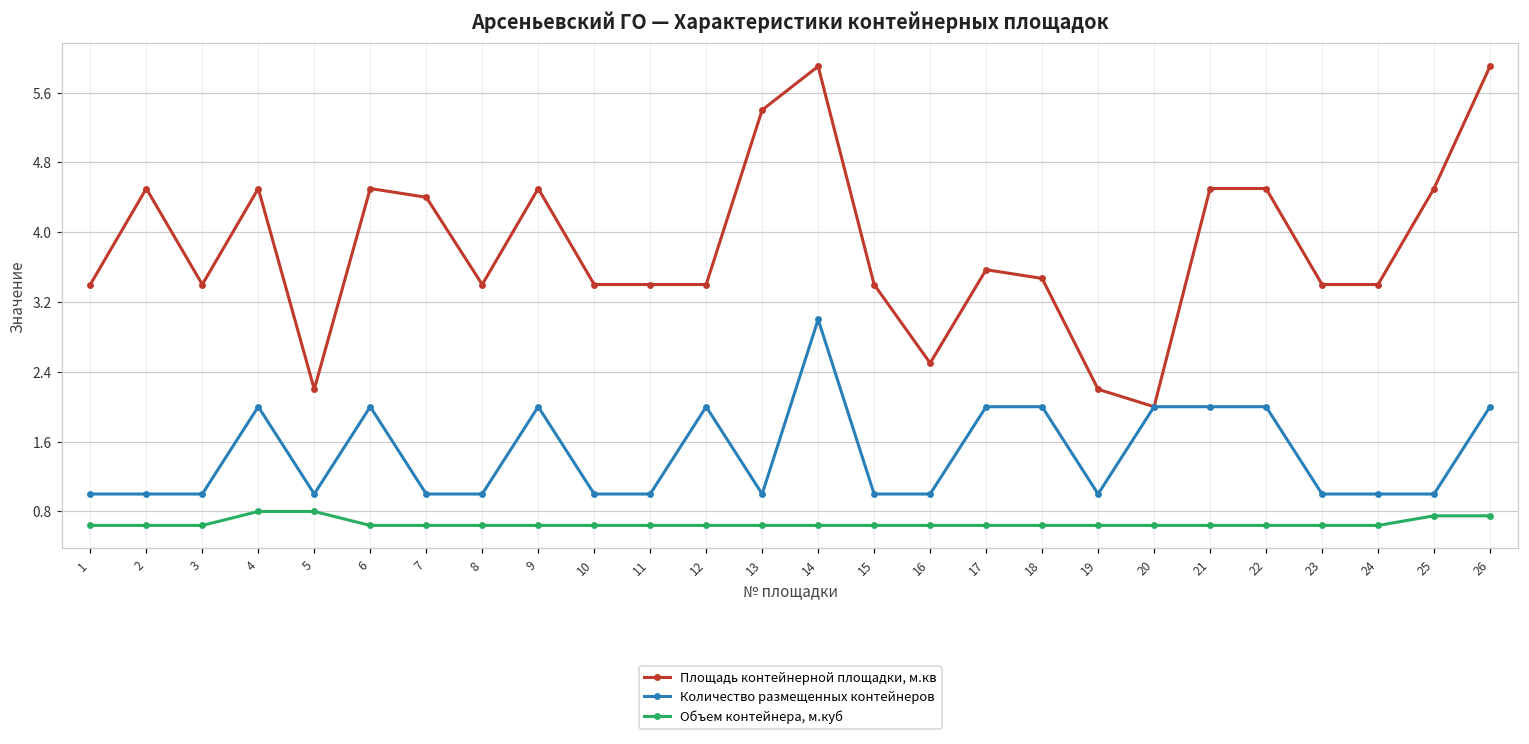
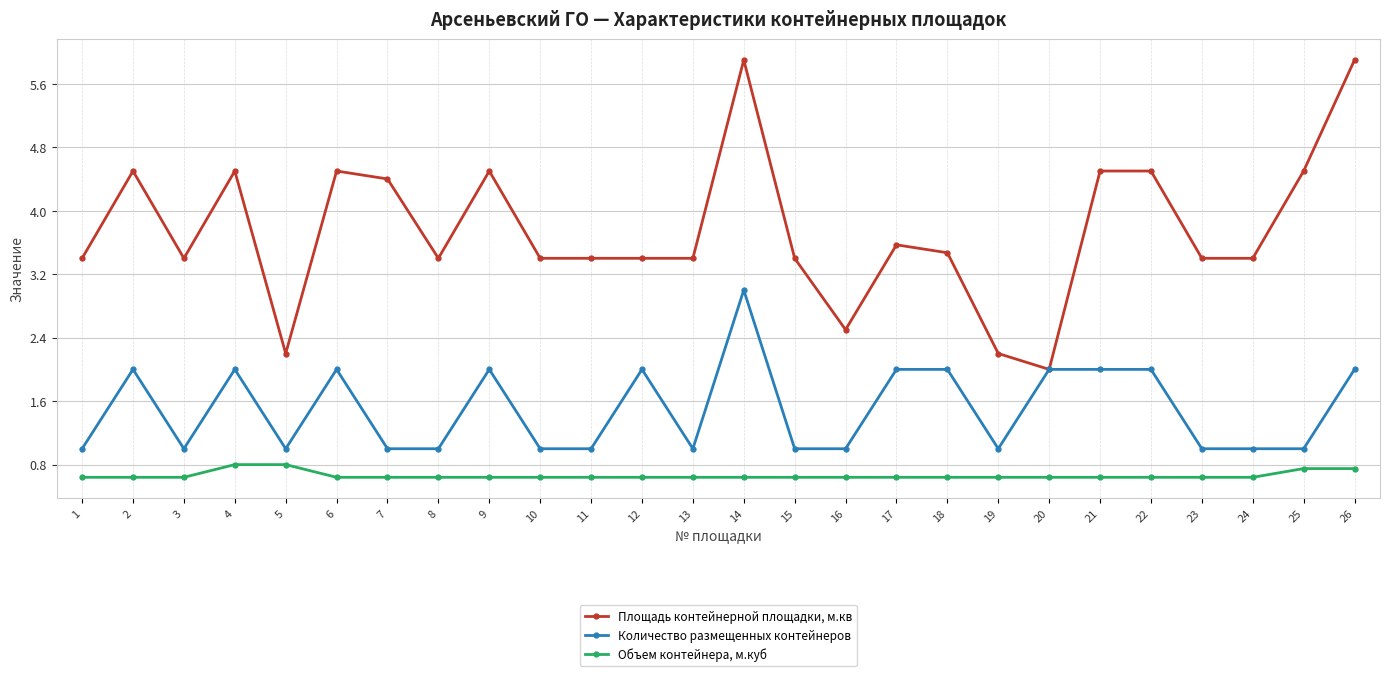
Количество размещенных контейнеров, 2: 1 -> 2
Площадь контейнерной площадки, м.кв, 13: 5.4 -> 3.4
